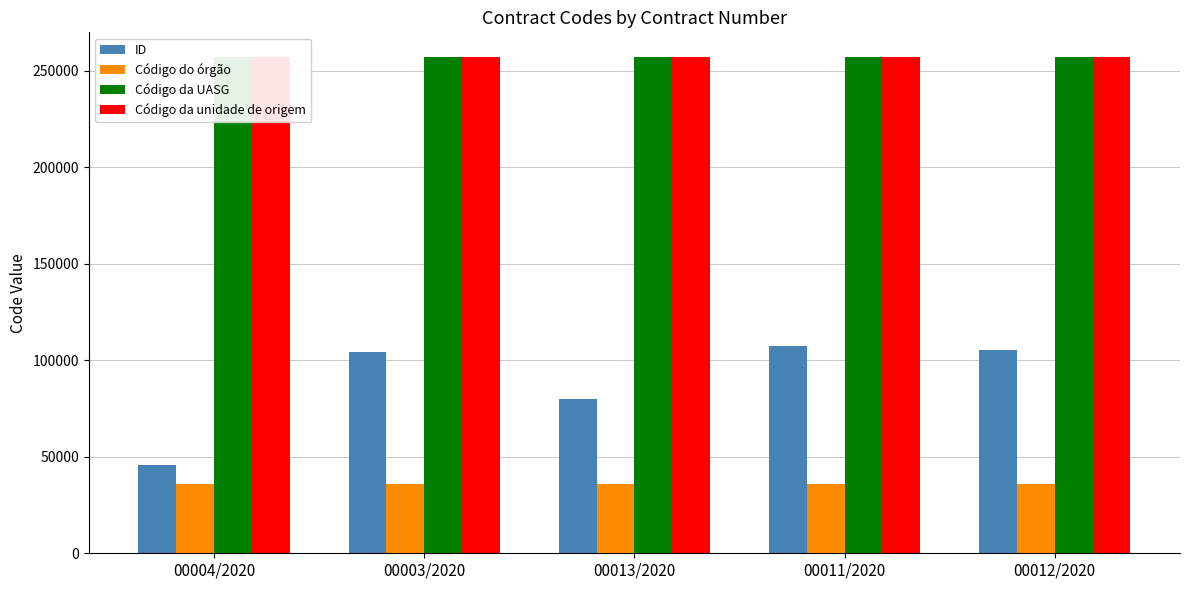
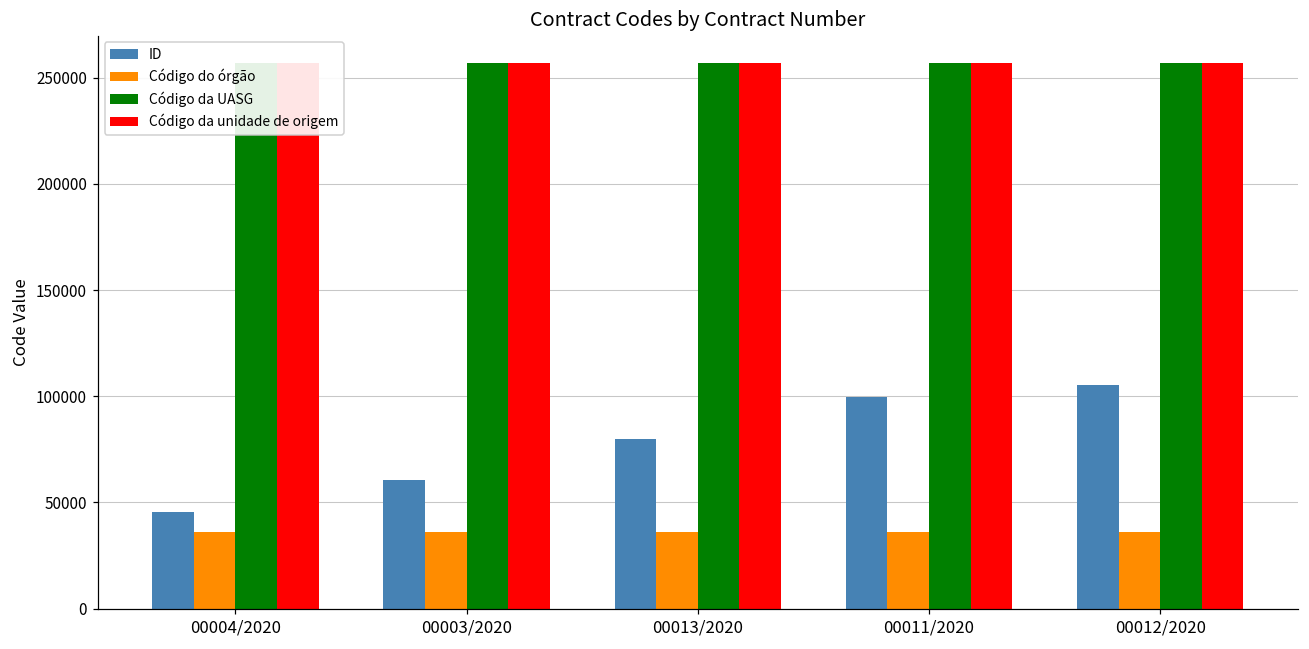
ID, 00003/2020: 104000 -> 60000
ID, 00011/2020: 107000 -> 100000
